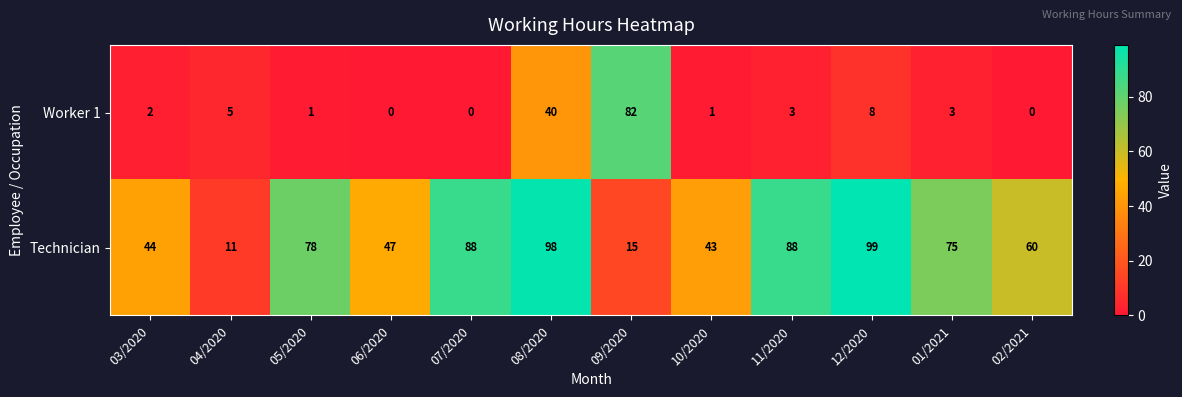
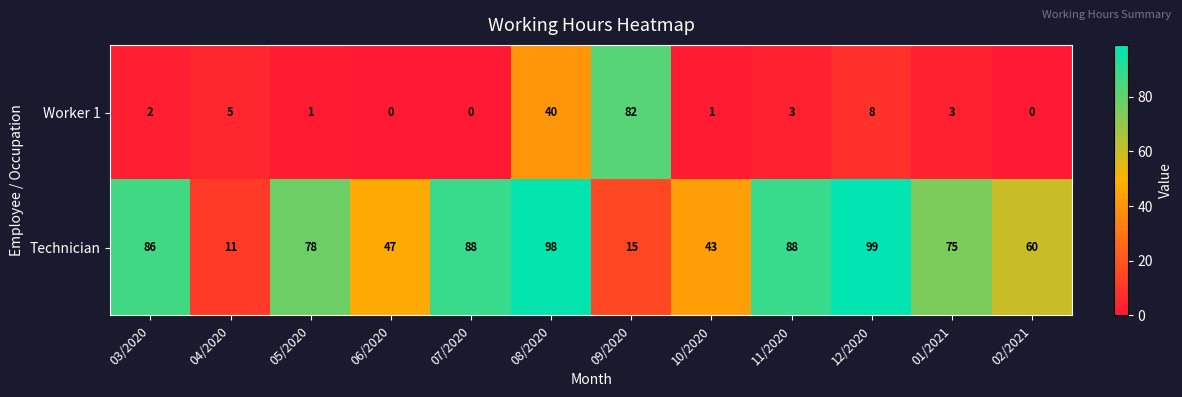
Technician, 03/2020: 44 -> 86
